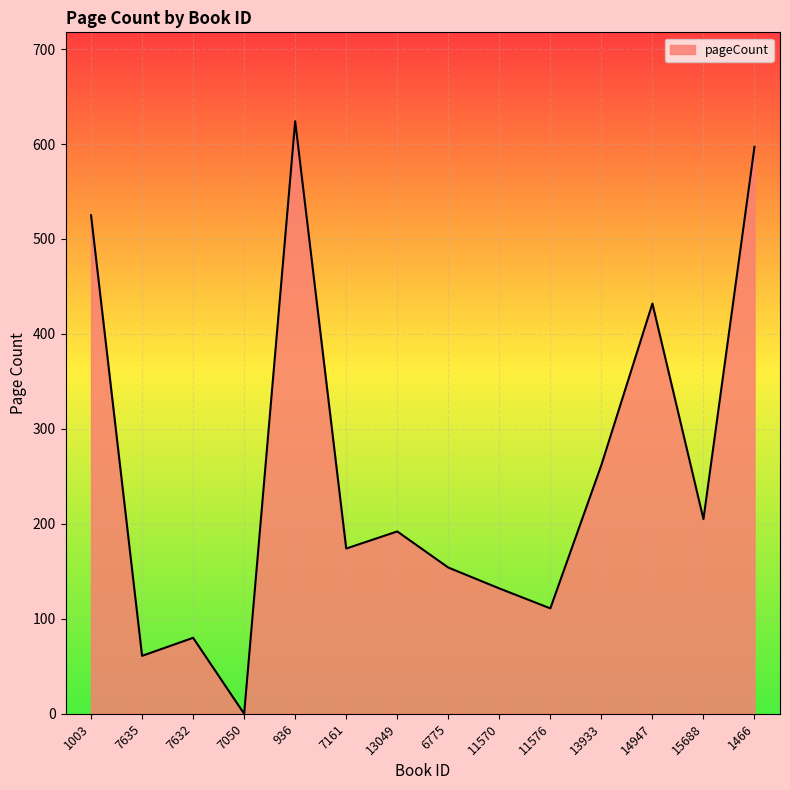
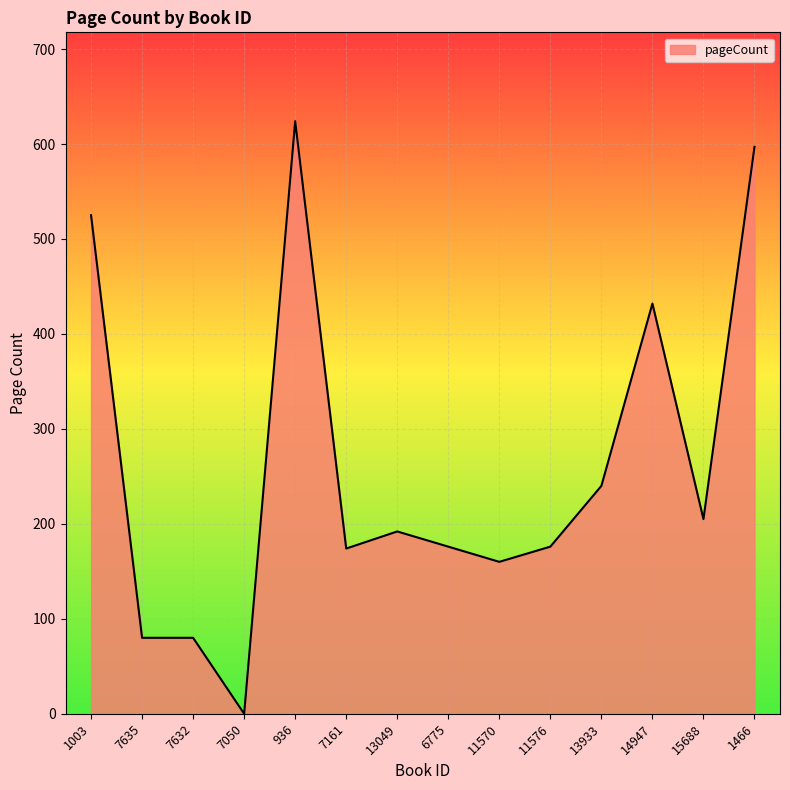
7635: 60 -> 80
6775: 150 -> 180
11570: 130 -> 160
11576: 110 -> 180
13933: 260 -> 240
